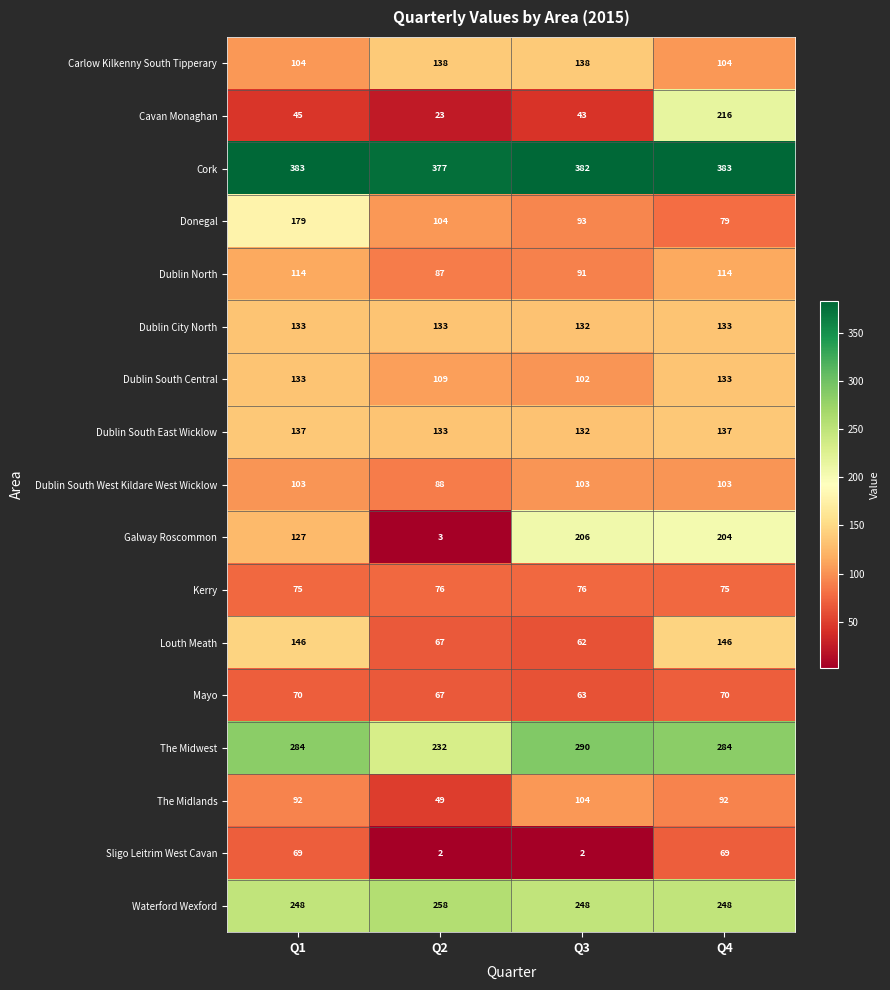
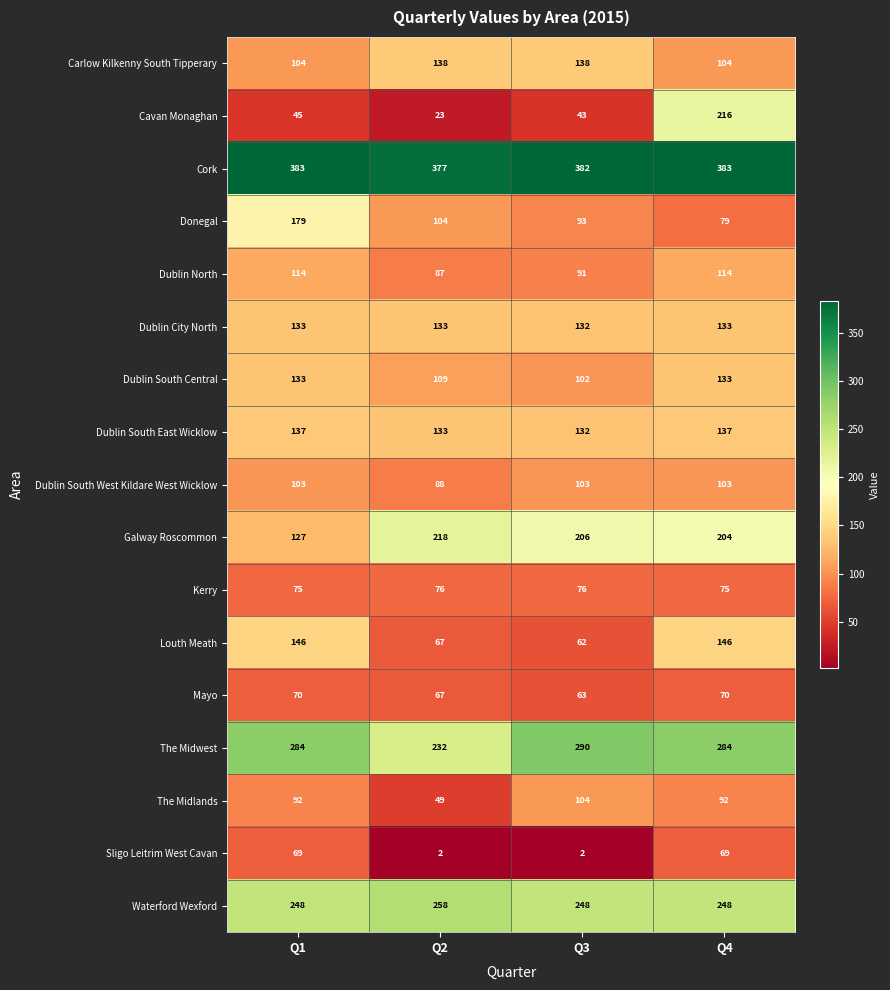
Galway Roscommon, Q2: 3 -> 218
